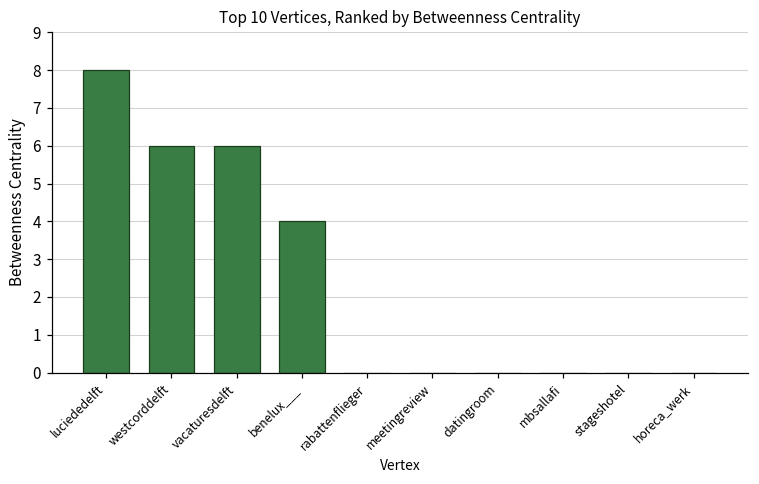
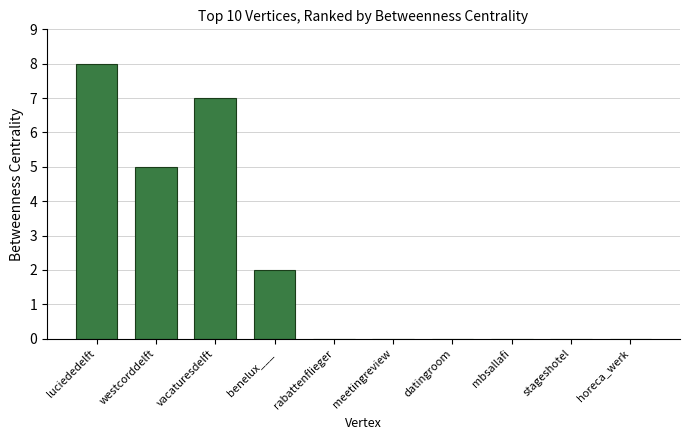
westcorddelft: 6 -> 5
vacaturesdelft: 6 -> 7
benelux___: 4 -> 2
